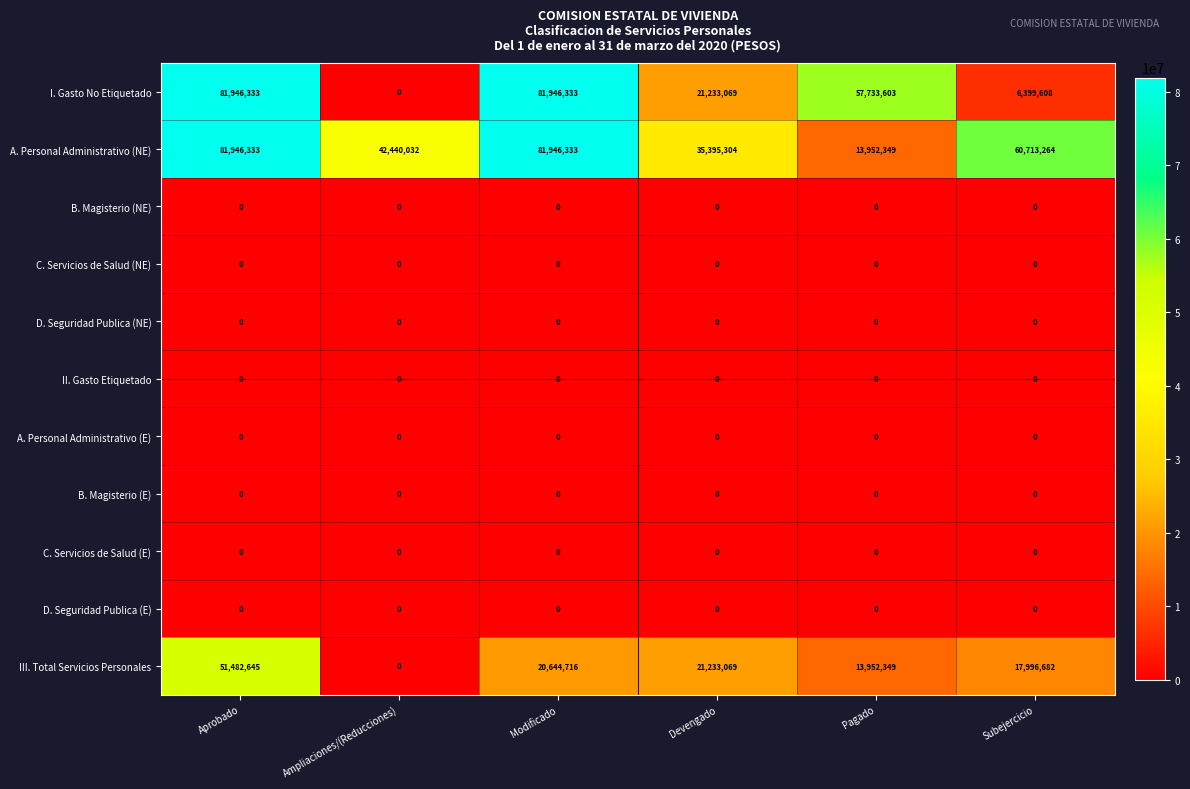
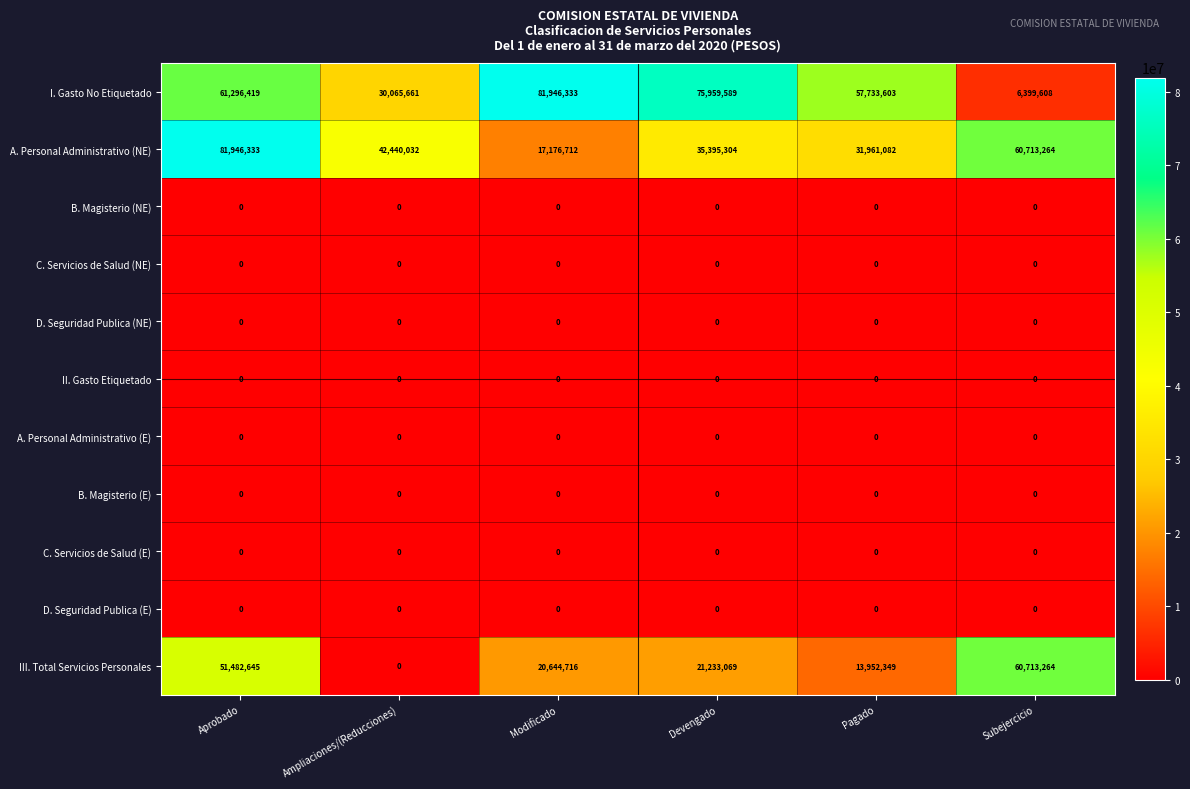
I. Gasto No Etiquetado, Aprobado: 81,946,333 -> 61,296,419
I. Gasto No Etiquetado, Ampliaciones/(Reducciones): 0 -> 30,065,661
I. Gasto No Etiquetado, Devengado: 21,233,069 -> 75,959,589
A. Personal Administrativo (NE), Modificado: 81,946,333 -> 17,176,712
A. Personal Administrativo (NE), Pagado: 13,952,349 -> 31,961,082
III. Total Servicios Personales, Subejercicio: 17,996,682 -> 60,713,264
